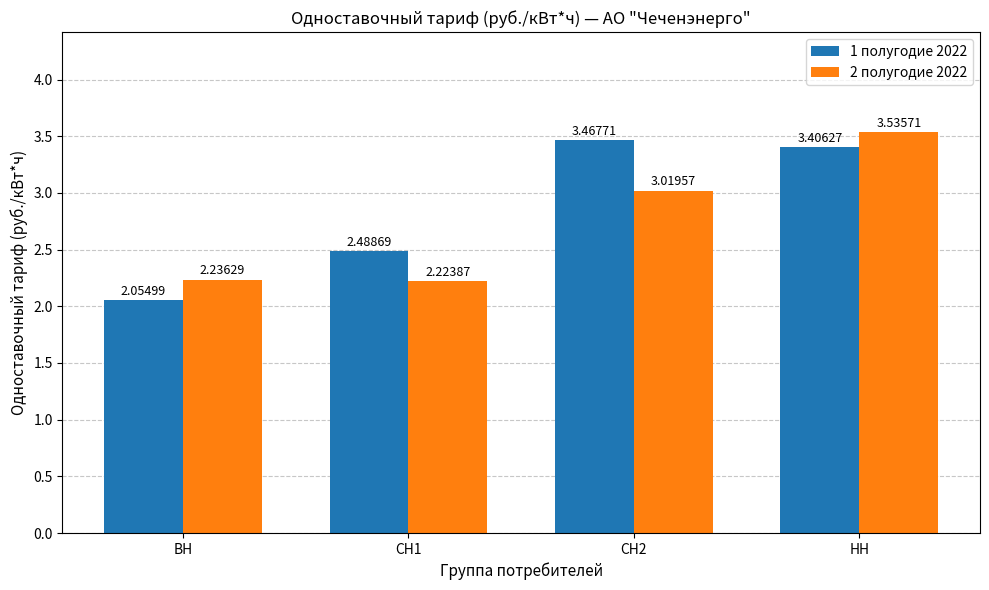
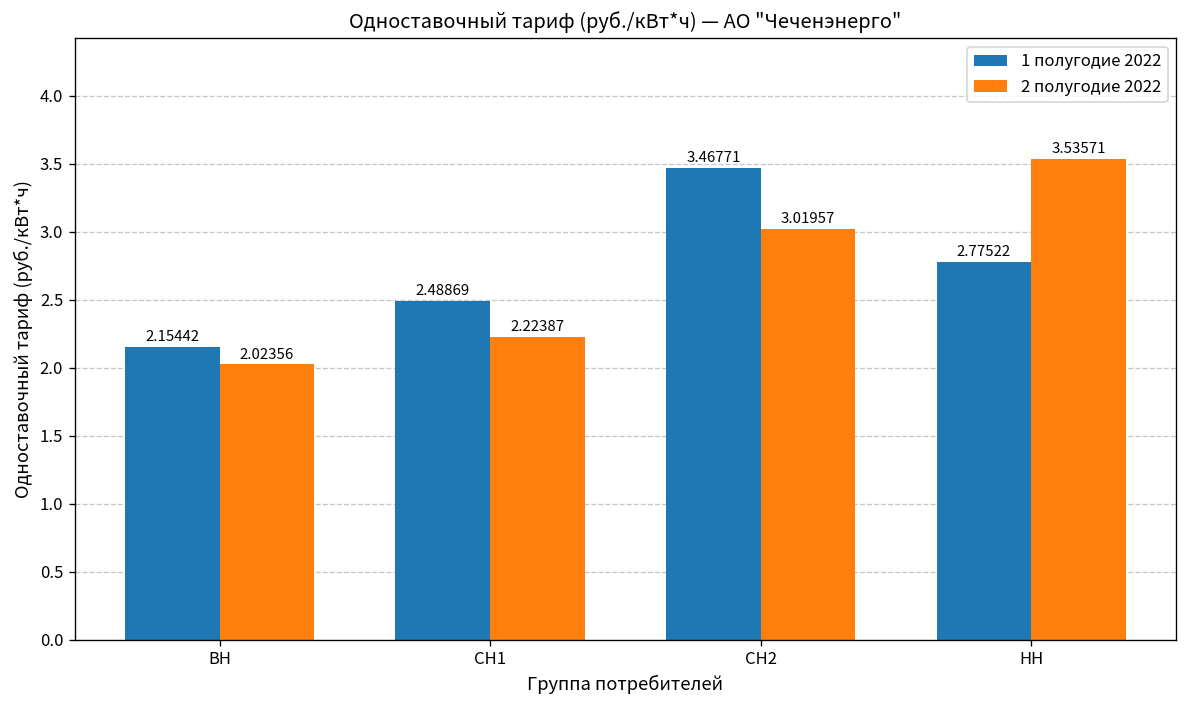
1 полугодие 2022, ВН: 2.05499 -> 2.15442
2 полугодие 2022, ВН: 2.23629 -> 2.02356
1 полугодие 2022, НН: 3.40627 -> 2.77522
